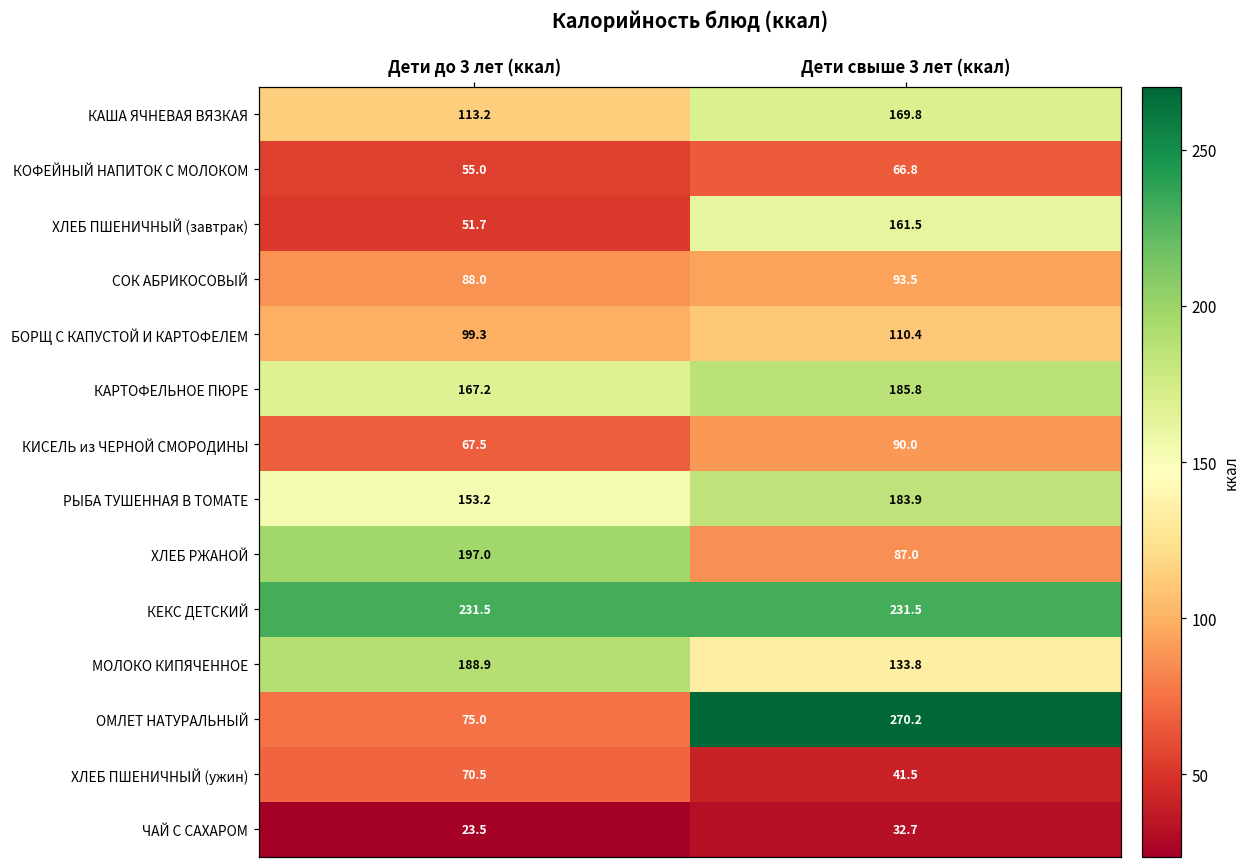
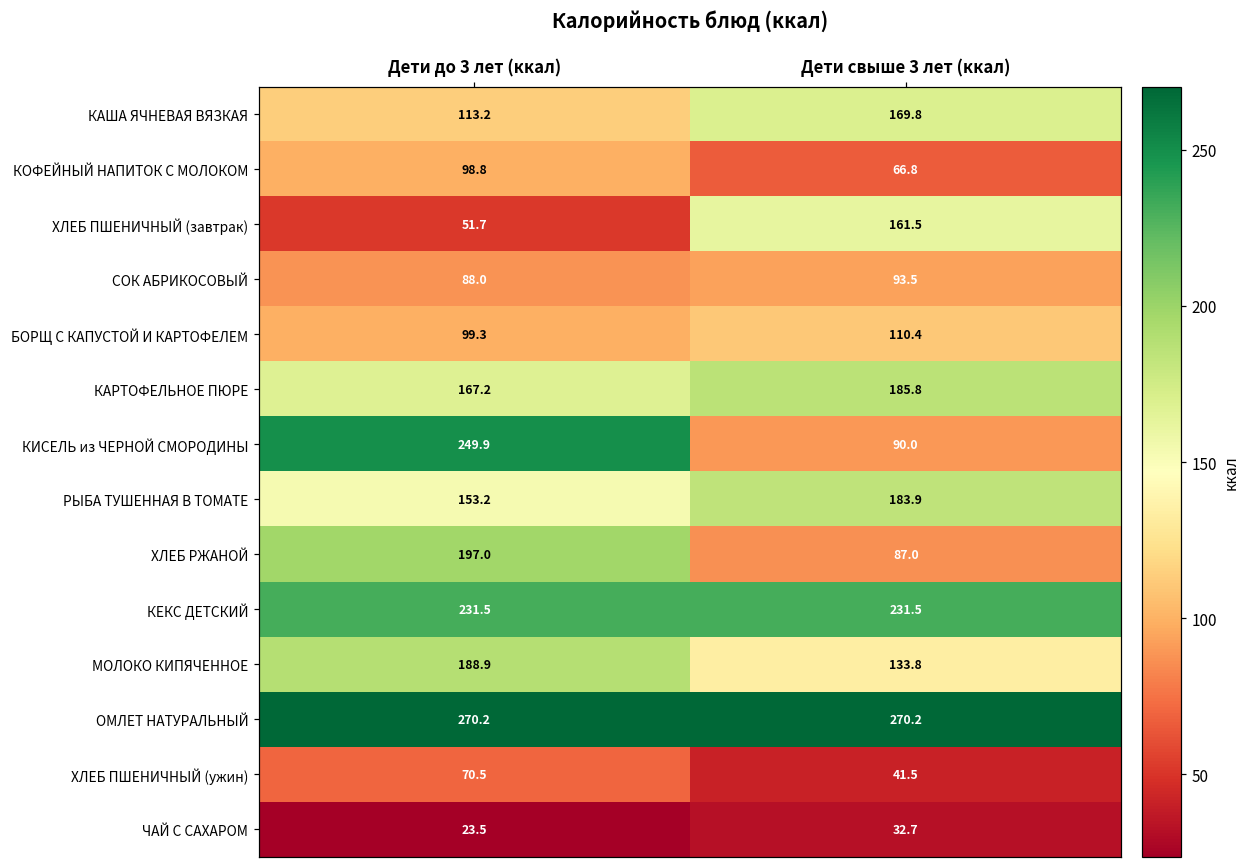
КОФЕЙНЫЙ НАПИТОК С МОЛОКОМ, Дети до 3 лет (ккал): 55.0 -> 98.8
КИСЕЛЬ из ЧЕРНОЙ СМОРОДИНЫ, Дети до 3 лет (ккал): 67.5 -> 249.9
ОМЛЕТ НАТУРАЛЬНЫЙ, Дети до 3 лет (ккал): 75.0 -> 270.2
